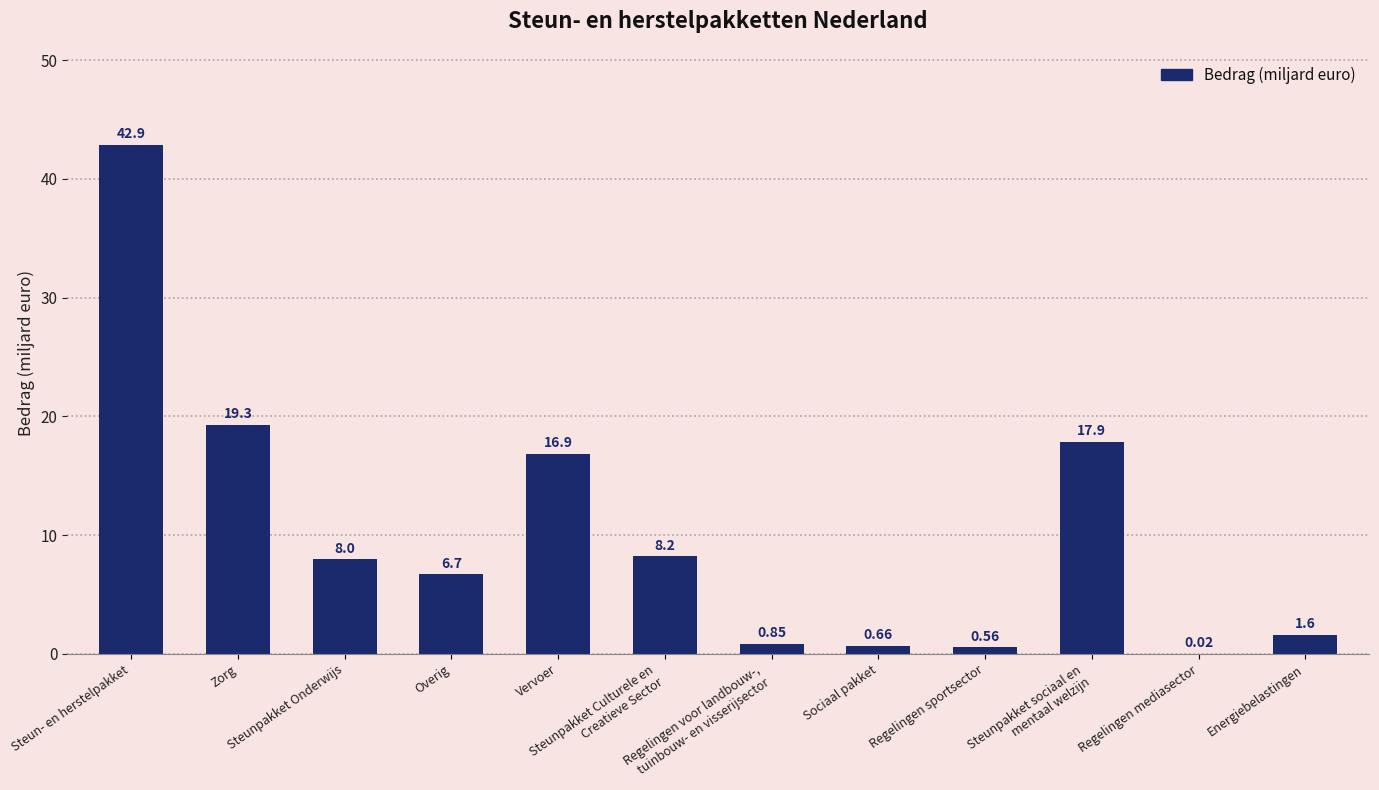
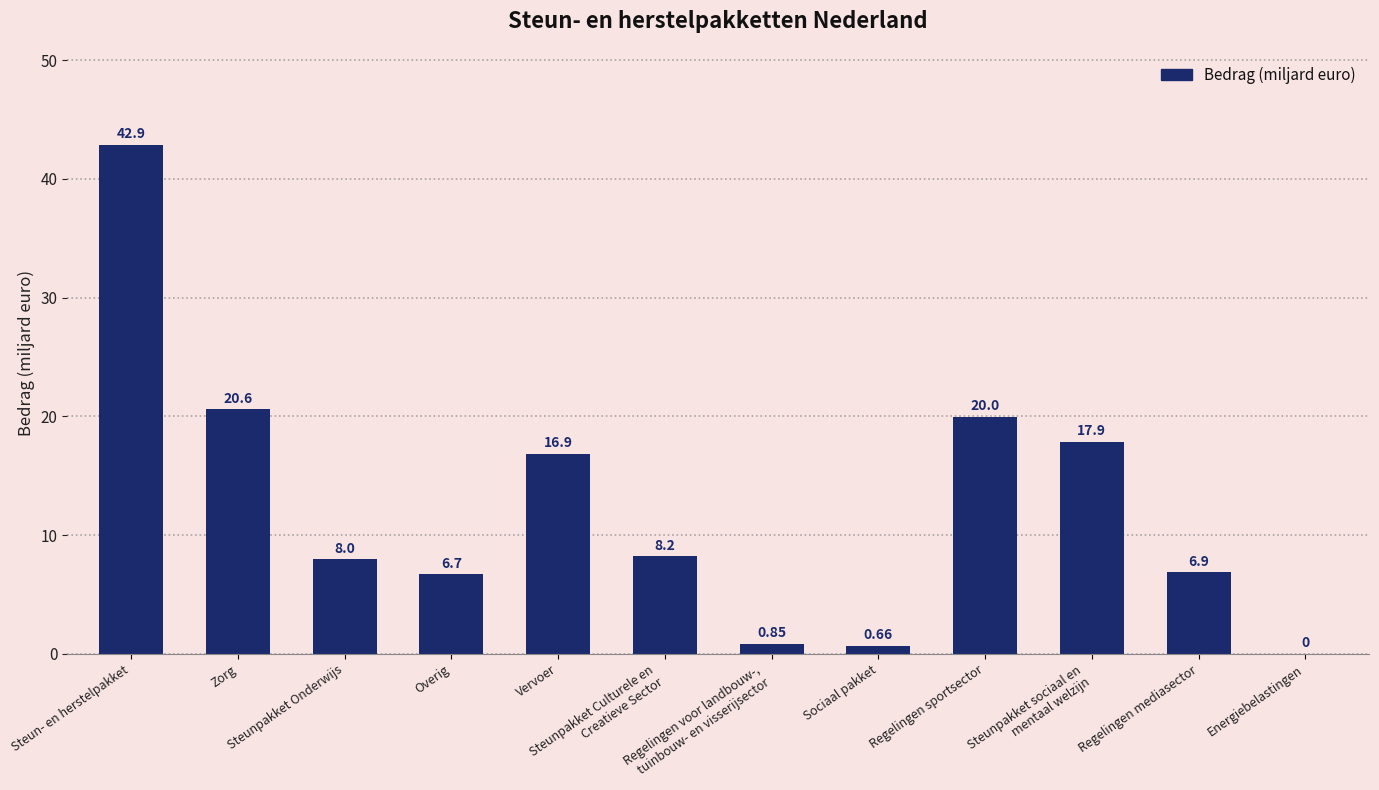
Zorg: 19.3 -> 20.6
Regelingen sportsector: 0.56 -> 20.0
Regelingen mediasector: 0.02 -> 6.9
Energiebelastingen: 1.6 -> 0
